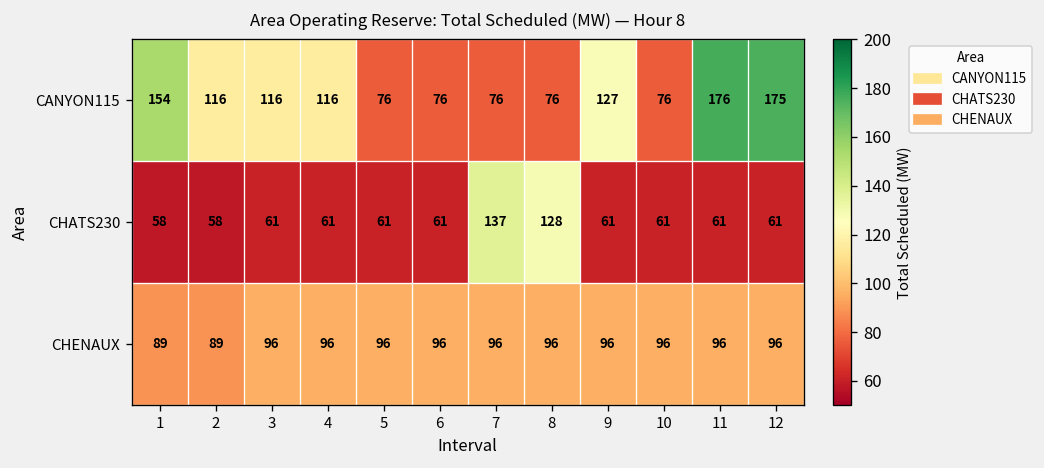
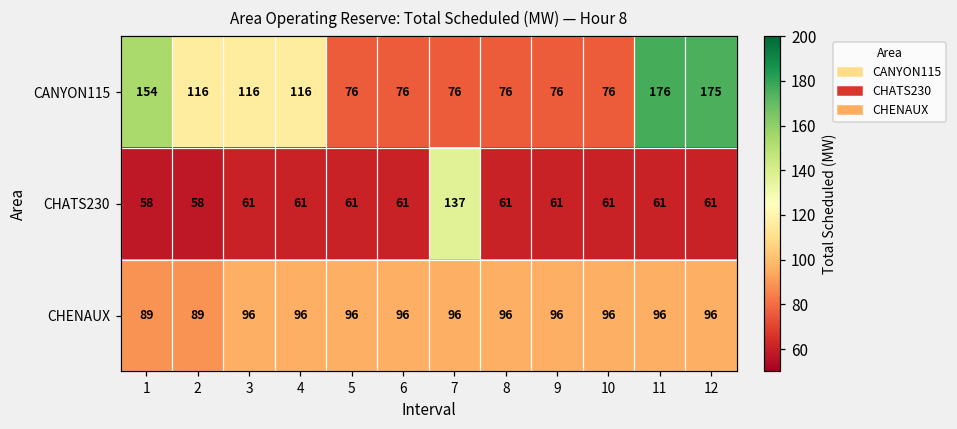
CANYON115, 9: 127 -> 76
CHATS230, 8: 128 -> 61
